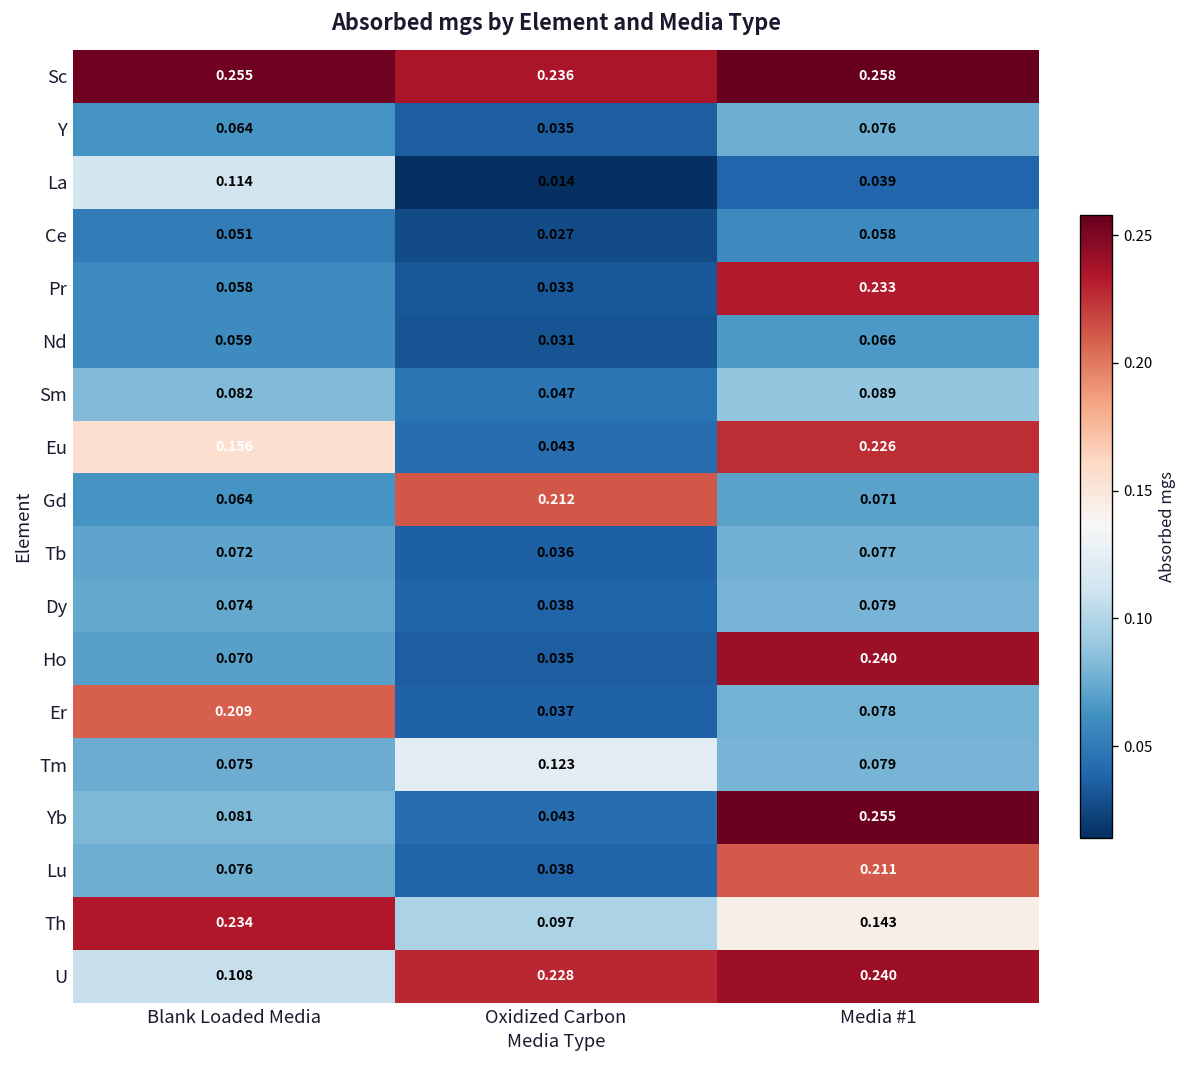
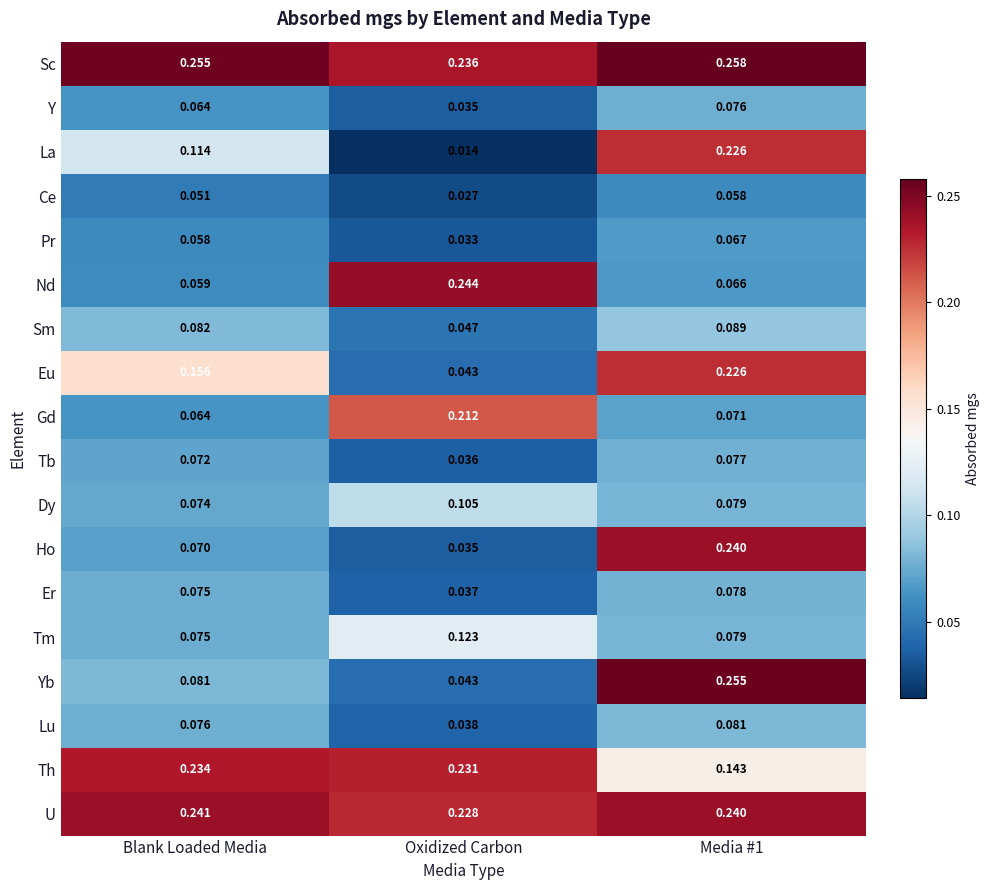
La, Media #1: 0.039 -> 0.226
Pr, Media #1: 0.233 -> 0.067
Nd, Oxidized Carbon: 0.031 -> 0.244
Dy, Oxidized Carbon: 0.038 -> 0.105
Er, Blank Loaded Media: 0.209 -> 0.075
Lu, Media #1: 0.211 -> 0.081
Th, Oxidized Carbon: 0.097 -> 0.231
U, Blank Loaded Media: 0.108 -> 0.241
